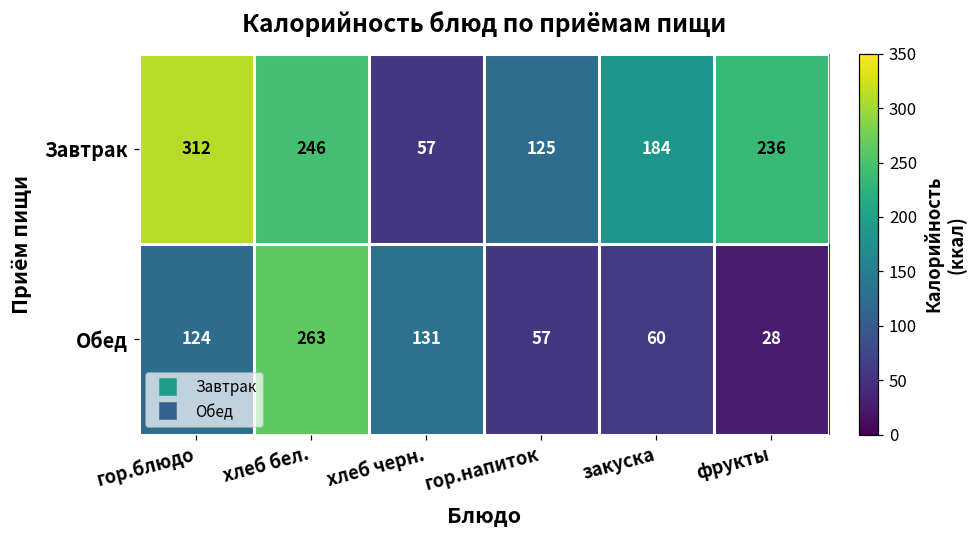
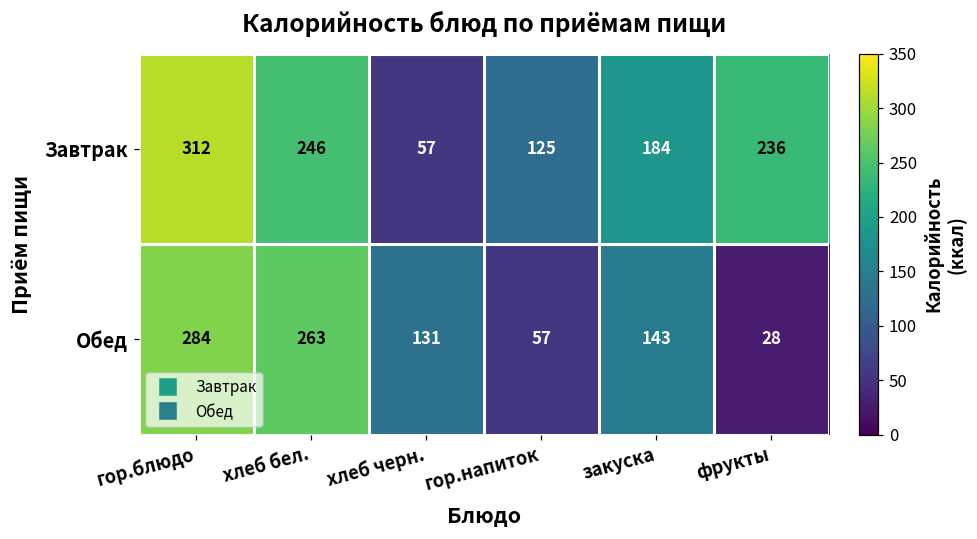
Обед, гор.блюдо: 124 -> 284
Обед, закуска: 60 -> 143
